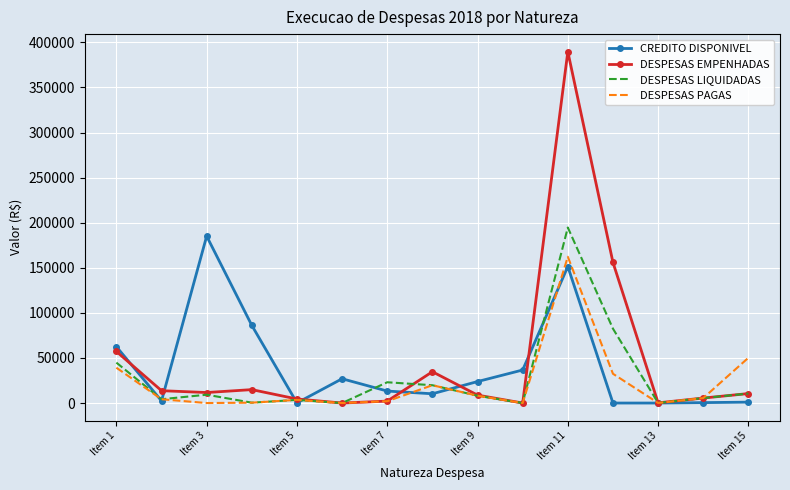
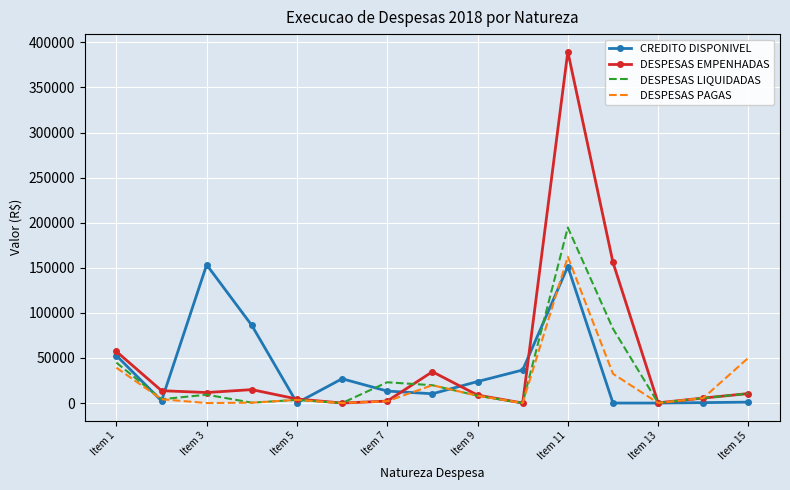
CREDITO DISPONIVEL, Item 1: 60000 -> 50000
CREDITO DISPONIVEL, Item 3: 190000 -> 150000
